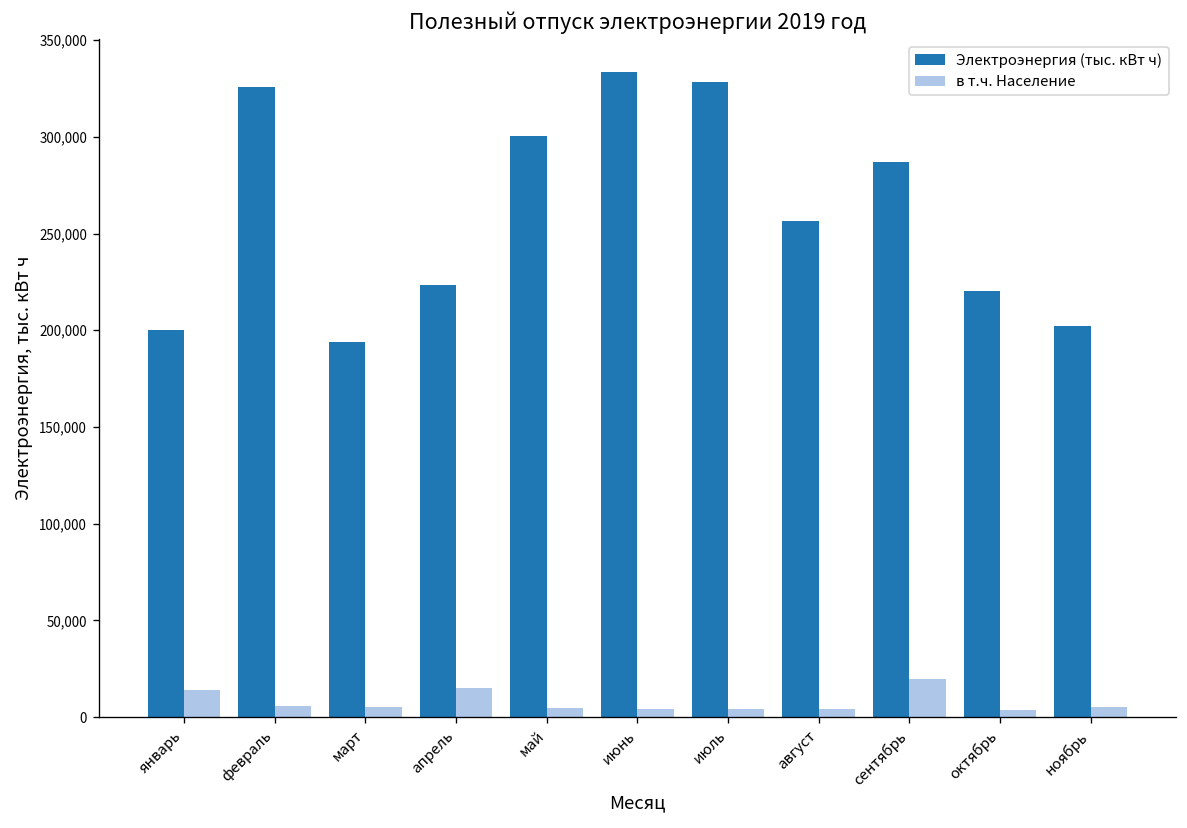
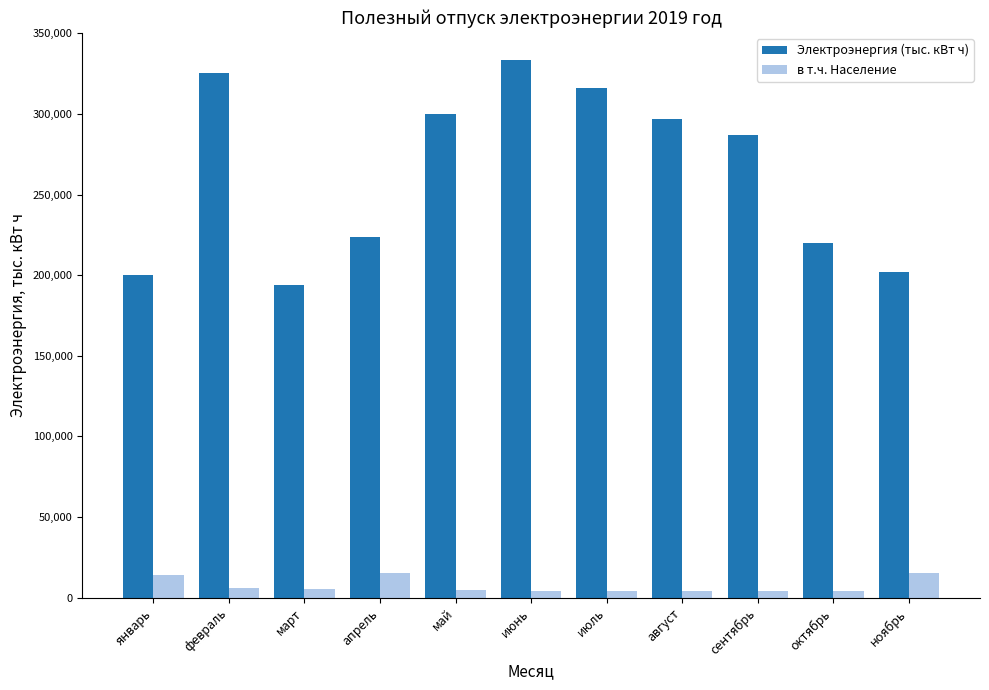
Электроэнергия (тыс. кВт ч), июль: 328,000 -> 316,000
Электроэнергия (тыс. кВт ч), август: 256,000 -> 297,000
в т.ч. Население, сентябрь: 20,000 -> 4,000
в т.ч. Население, ноябрь: 6,000 -> 16,000
